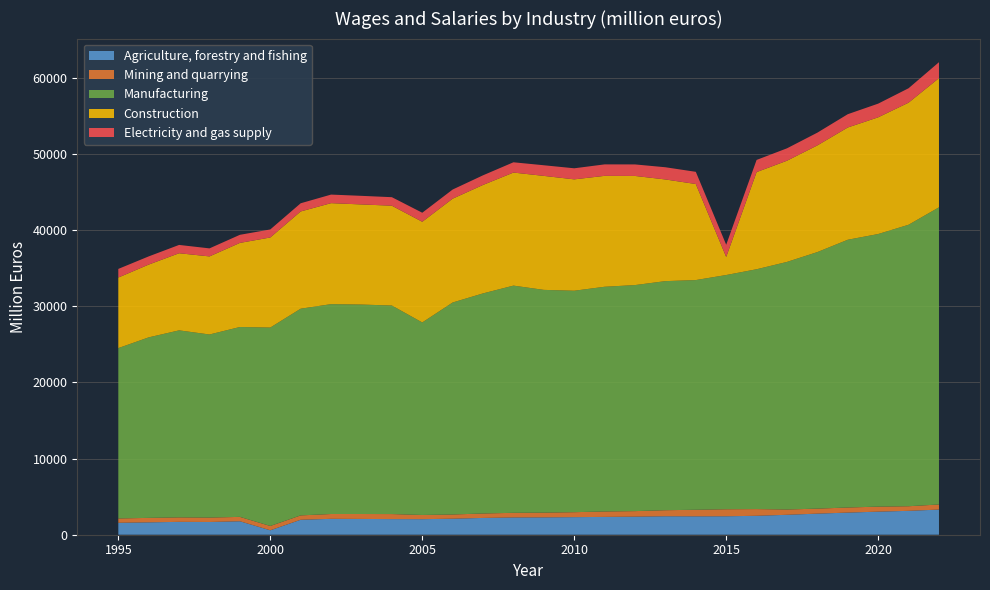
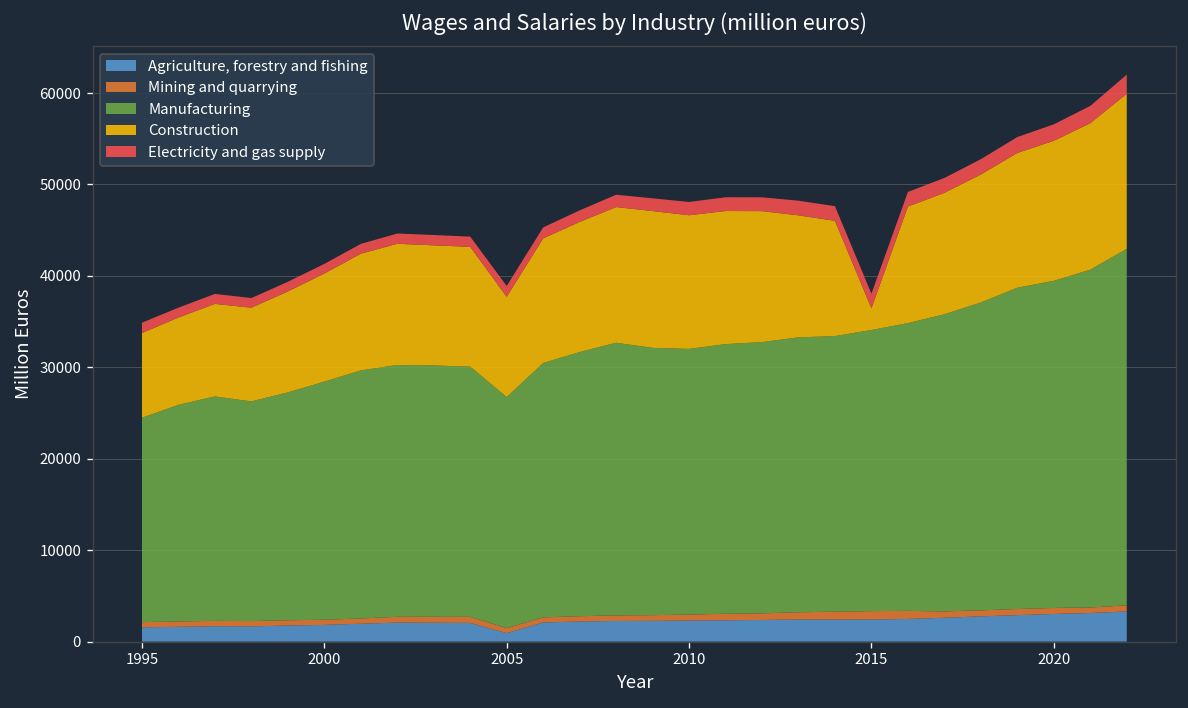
Agriculture, forestry and fishing, 2000: 1000 -> 2000
Agriculture, forestry and fishing, 2005: 2000 -> 1000
Construction, 2005: 13000 -> 11000
